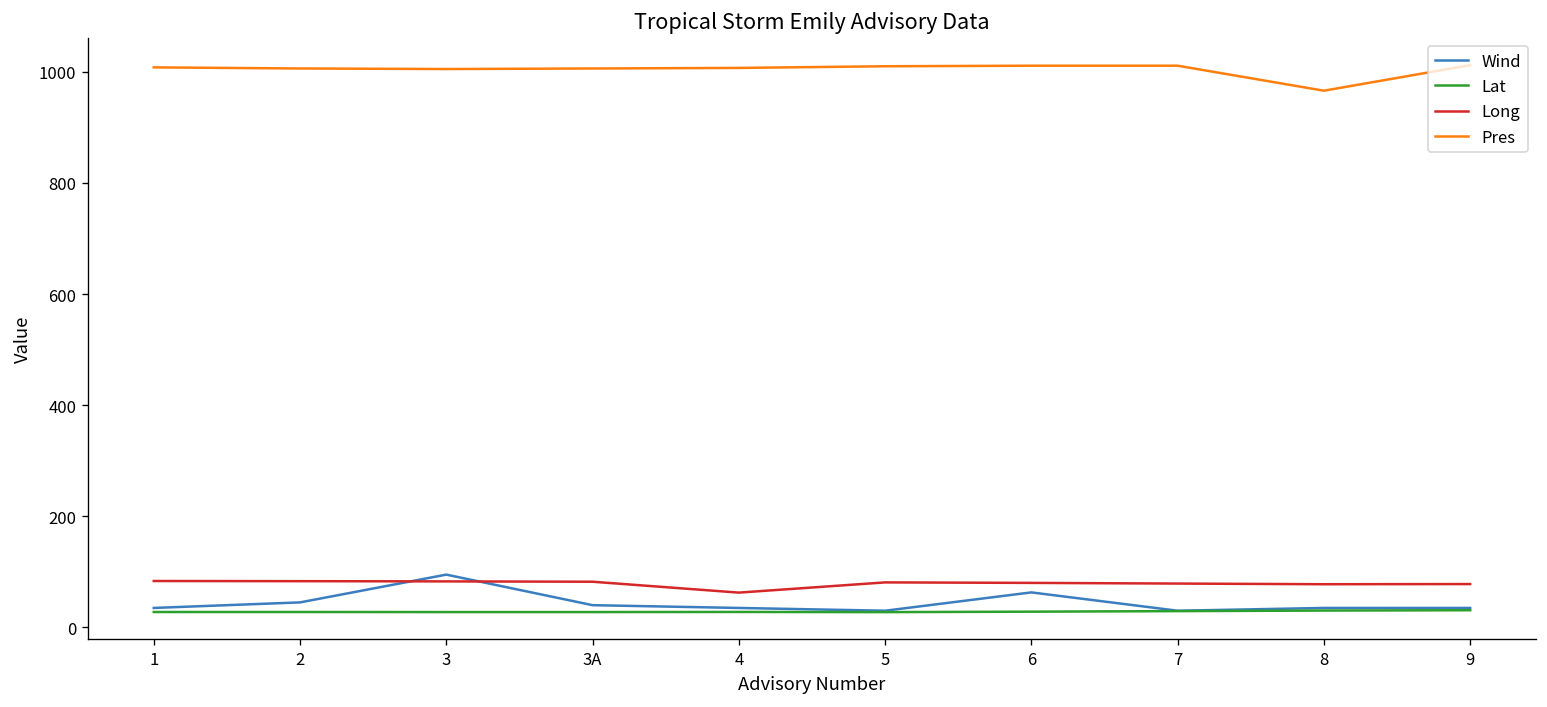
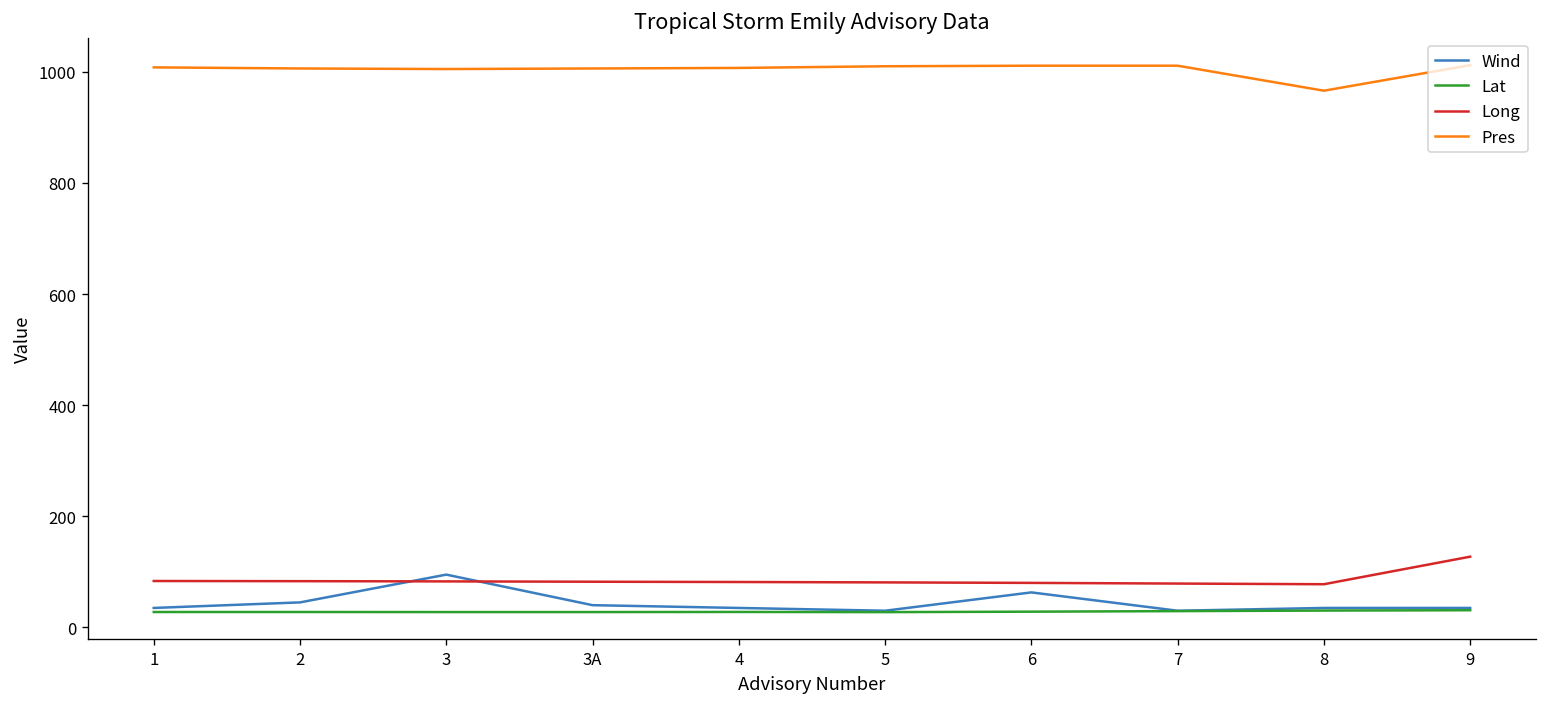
Long, 4: 60 -> 80
Long, 9: 80 -> 130
